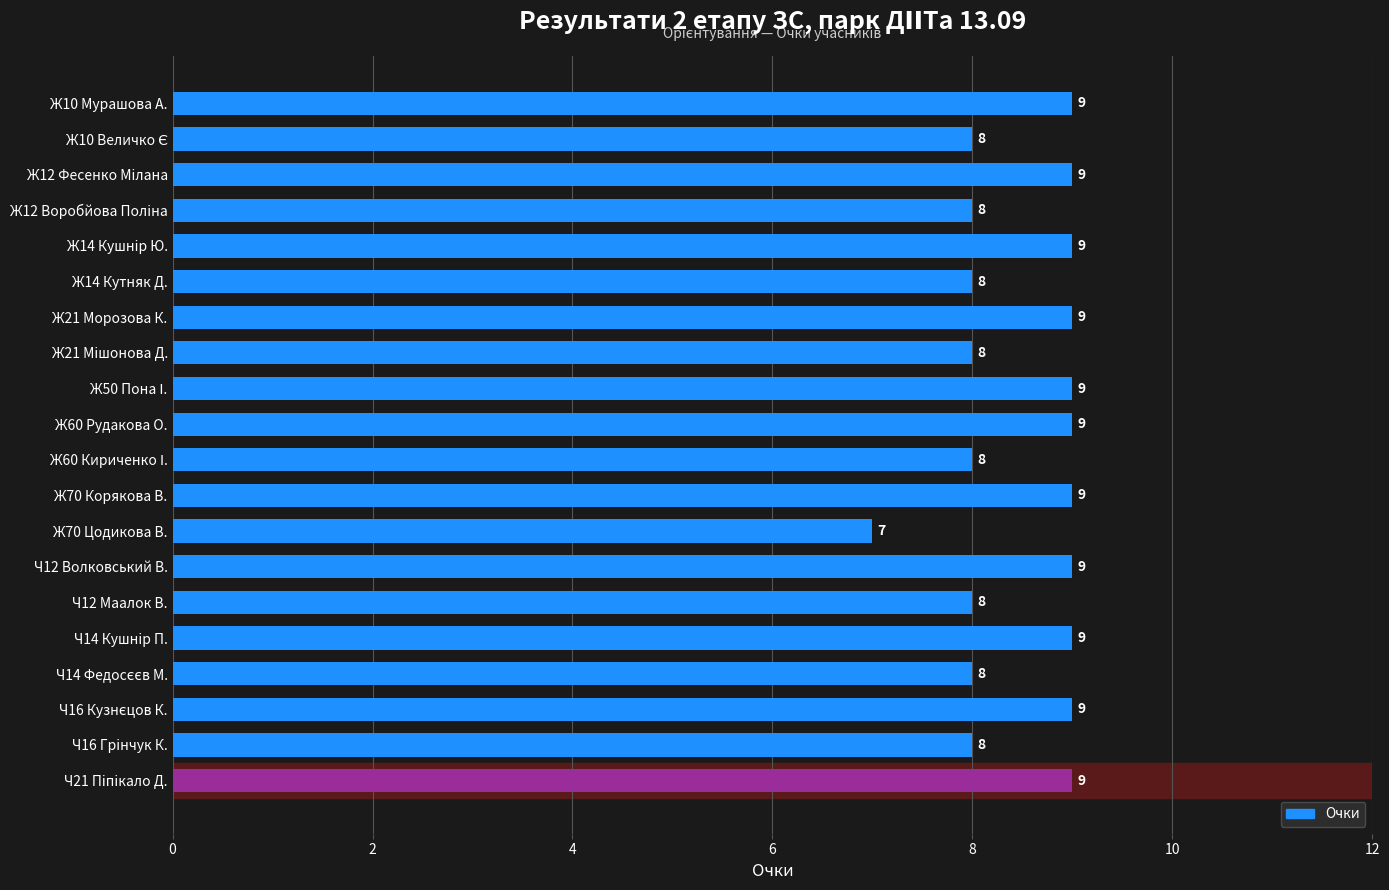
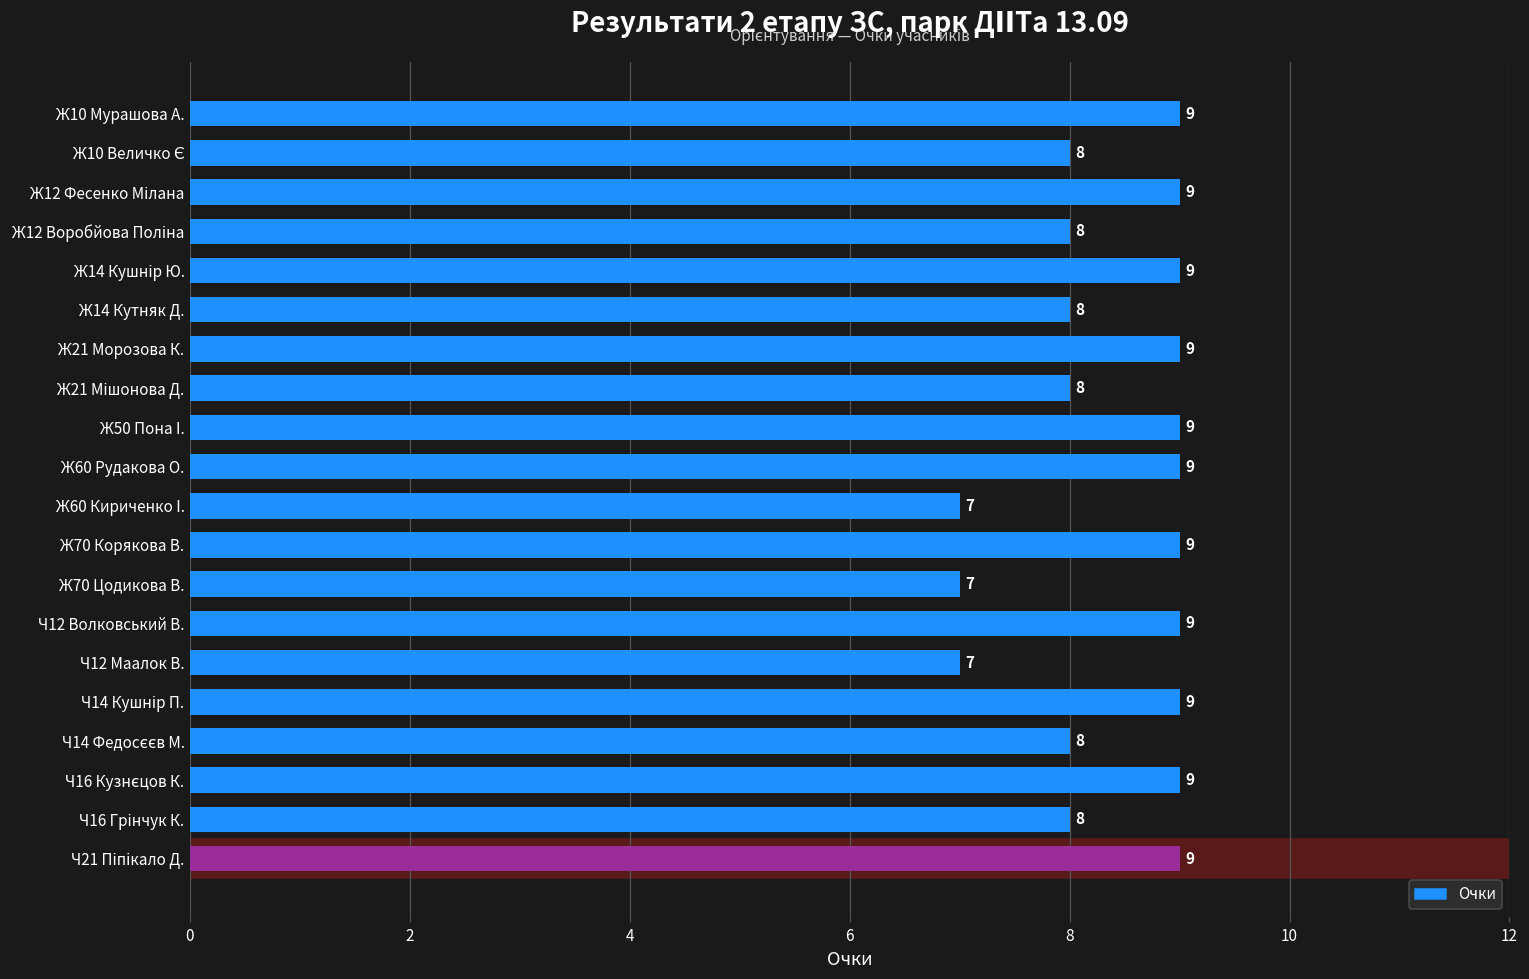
Ж60 Кириченко І.: 8 -> 7
Ч12 Маалок В.: 8 -> 7
